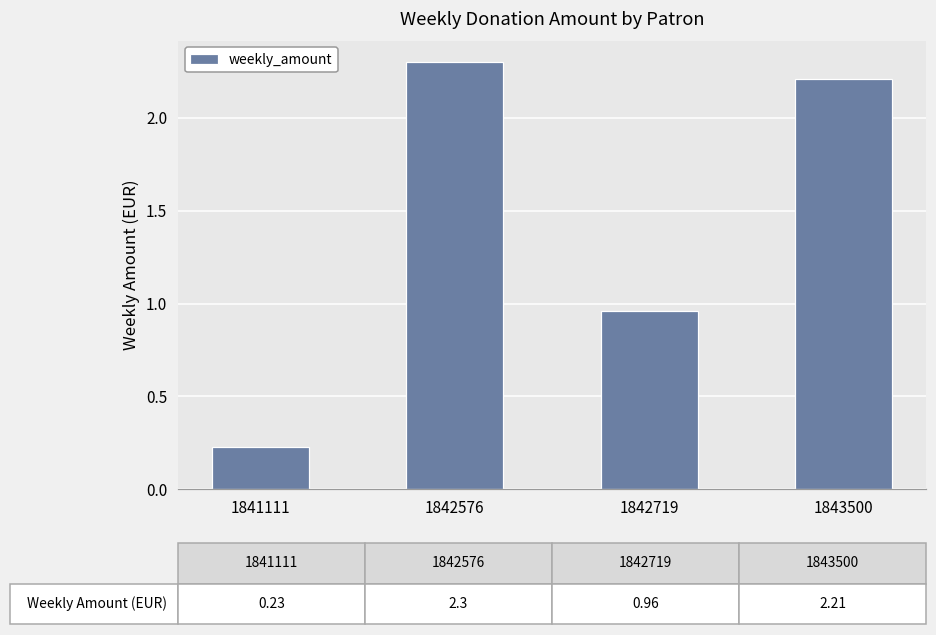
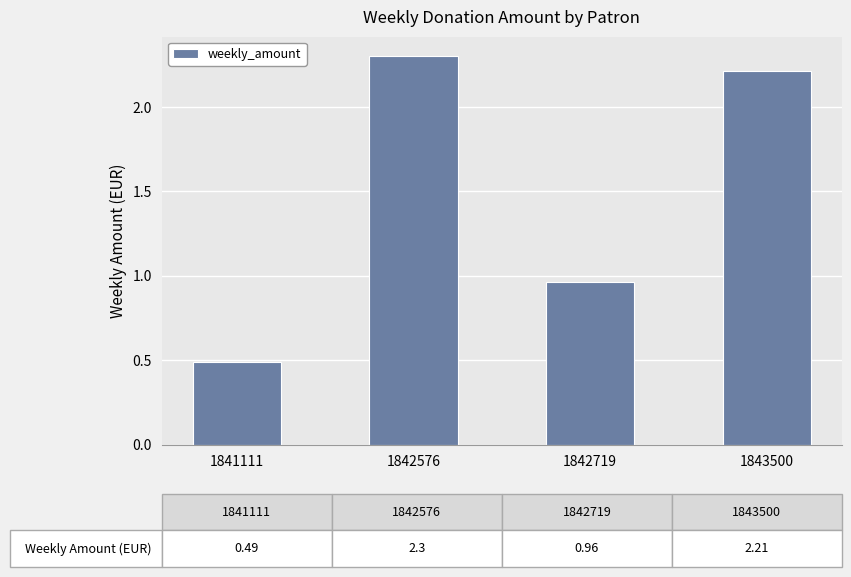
1841111: 0.23 -> 0.49
